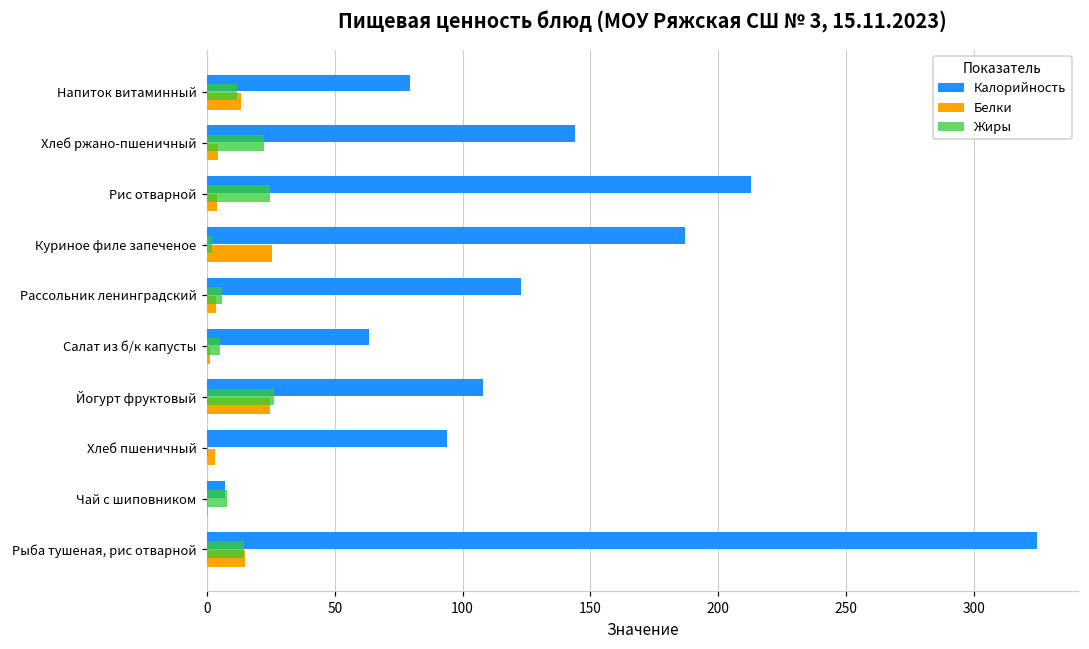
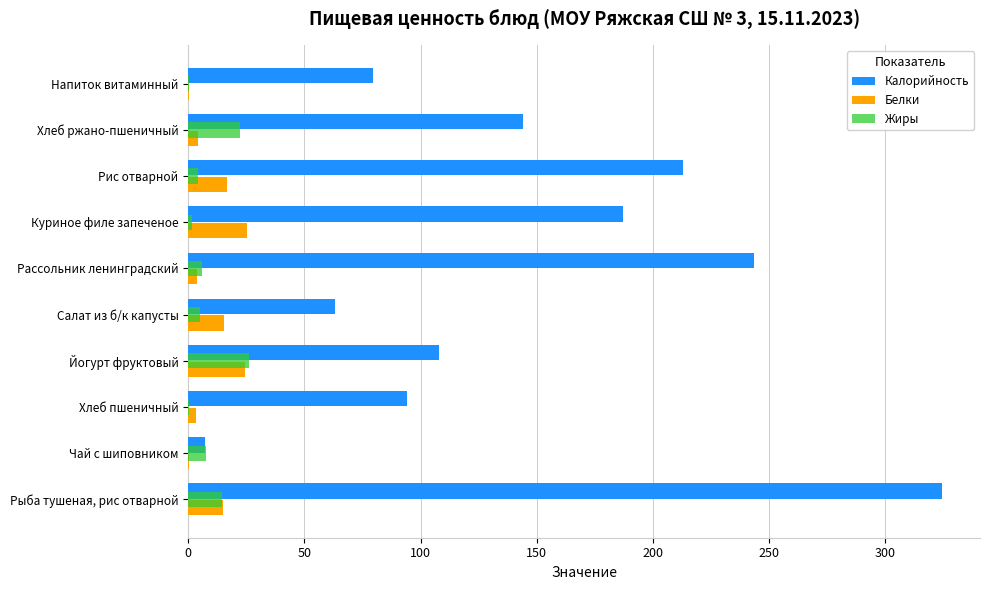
Жиры, Напиток витаминный: 12 -> 0
Белки, Напиток витаминный: 13 -> 0
Жиры, Рис отварной: 24 -> 4
Белки, Рис отварной: 4 -> 17
Калорийность, Рассольник ленинградский: 123 -> 244
Белки, Салат из б/к капусты: 1 -> 16
